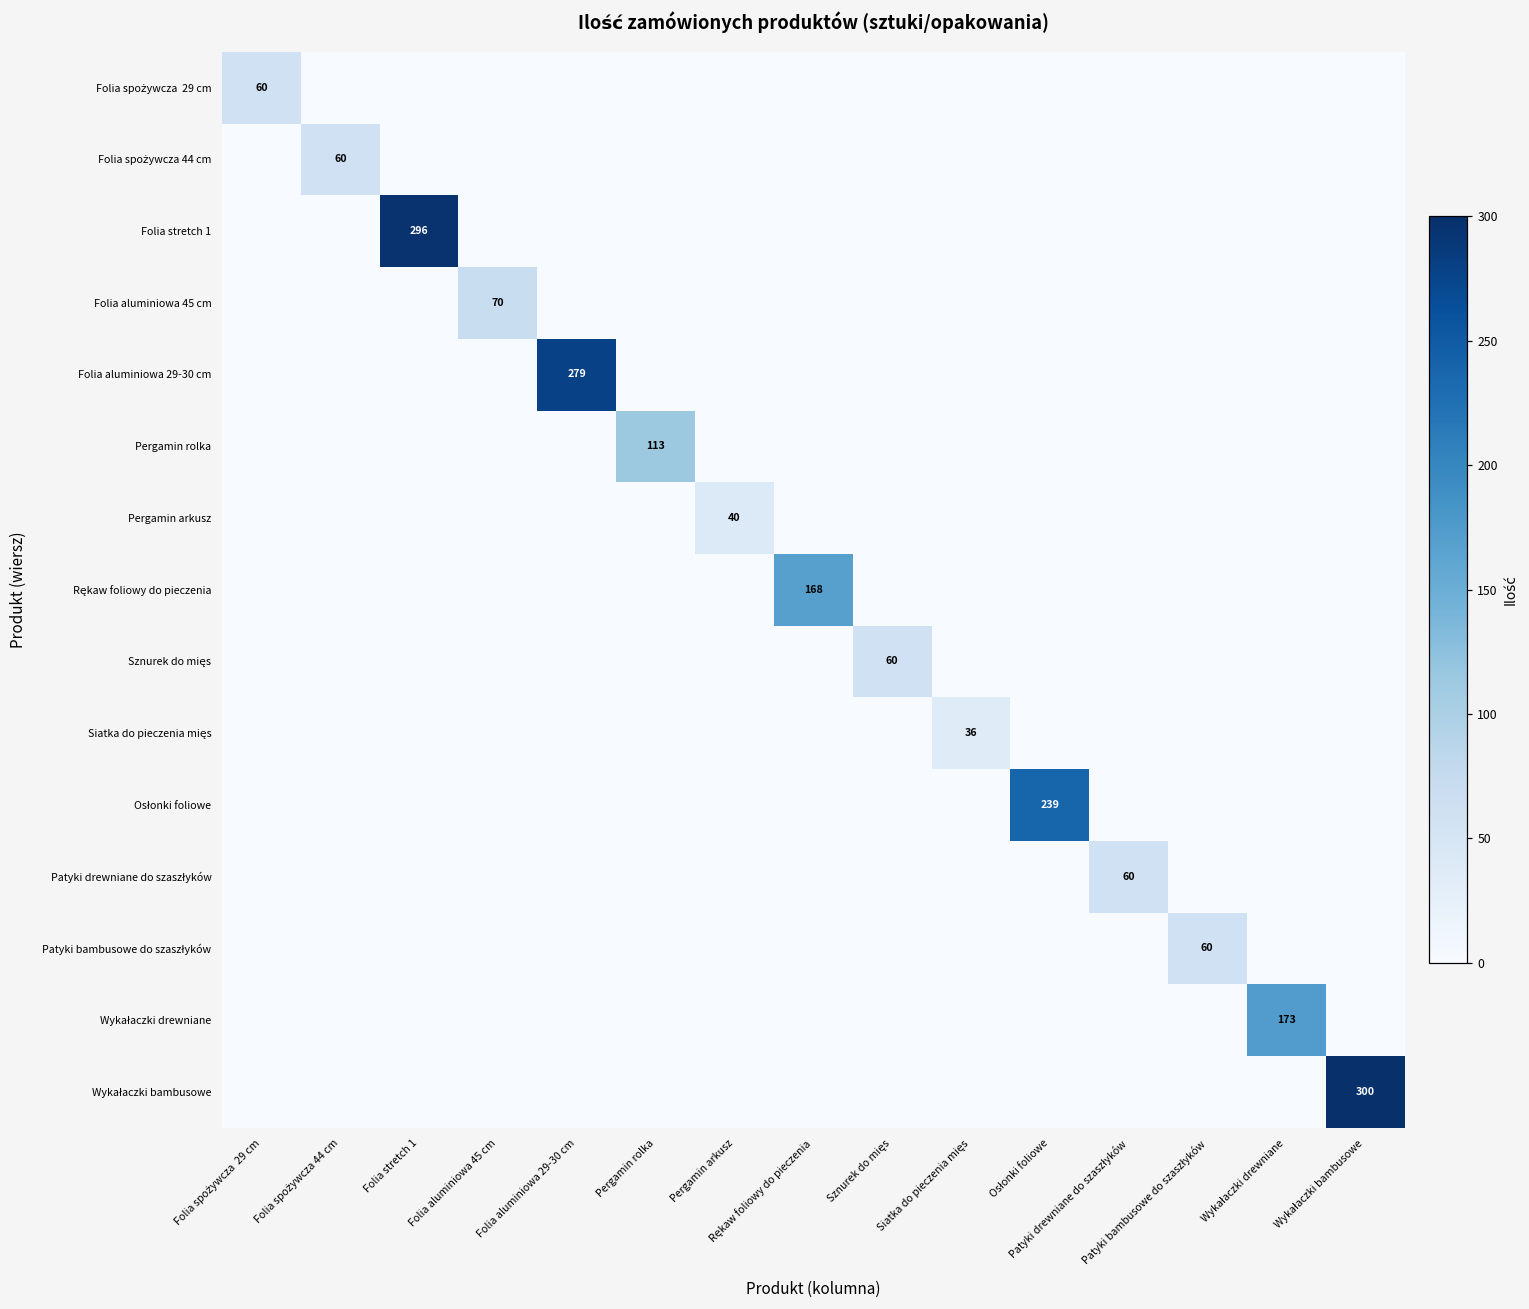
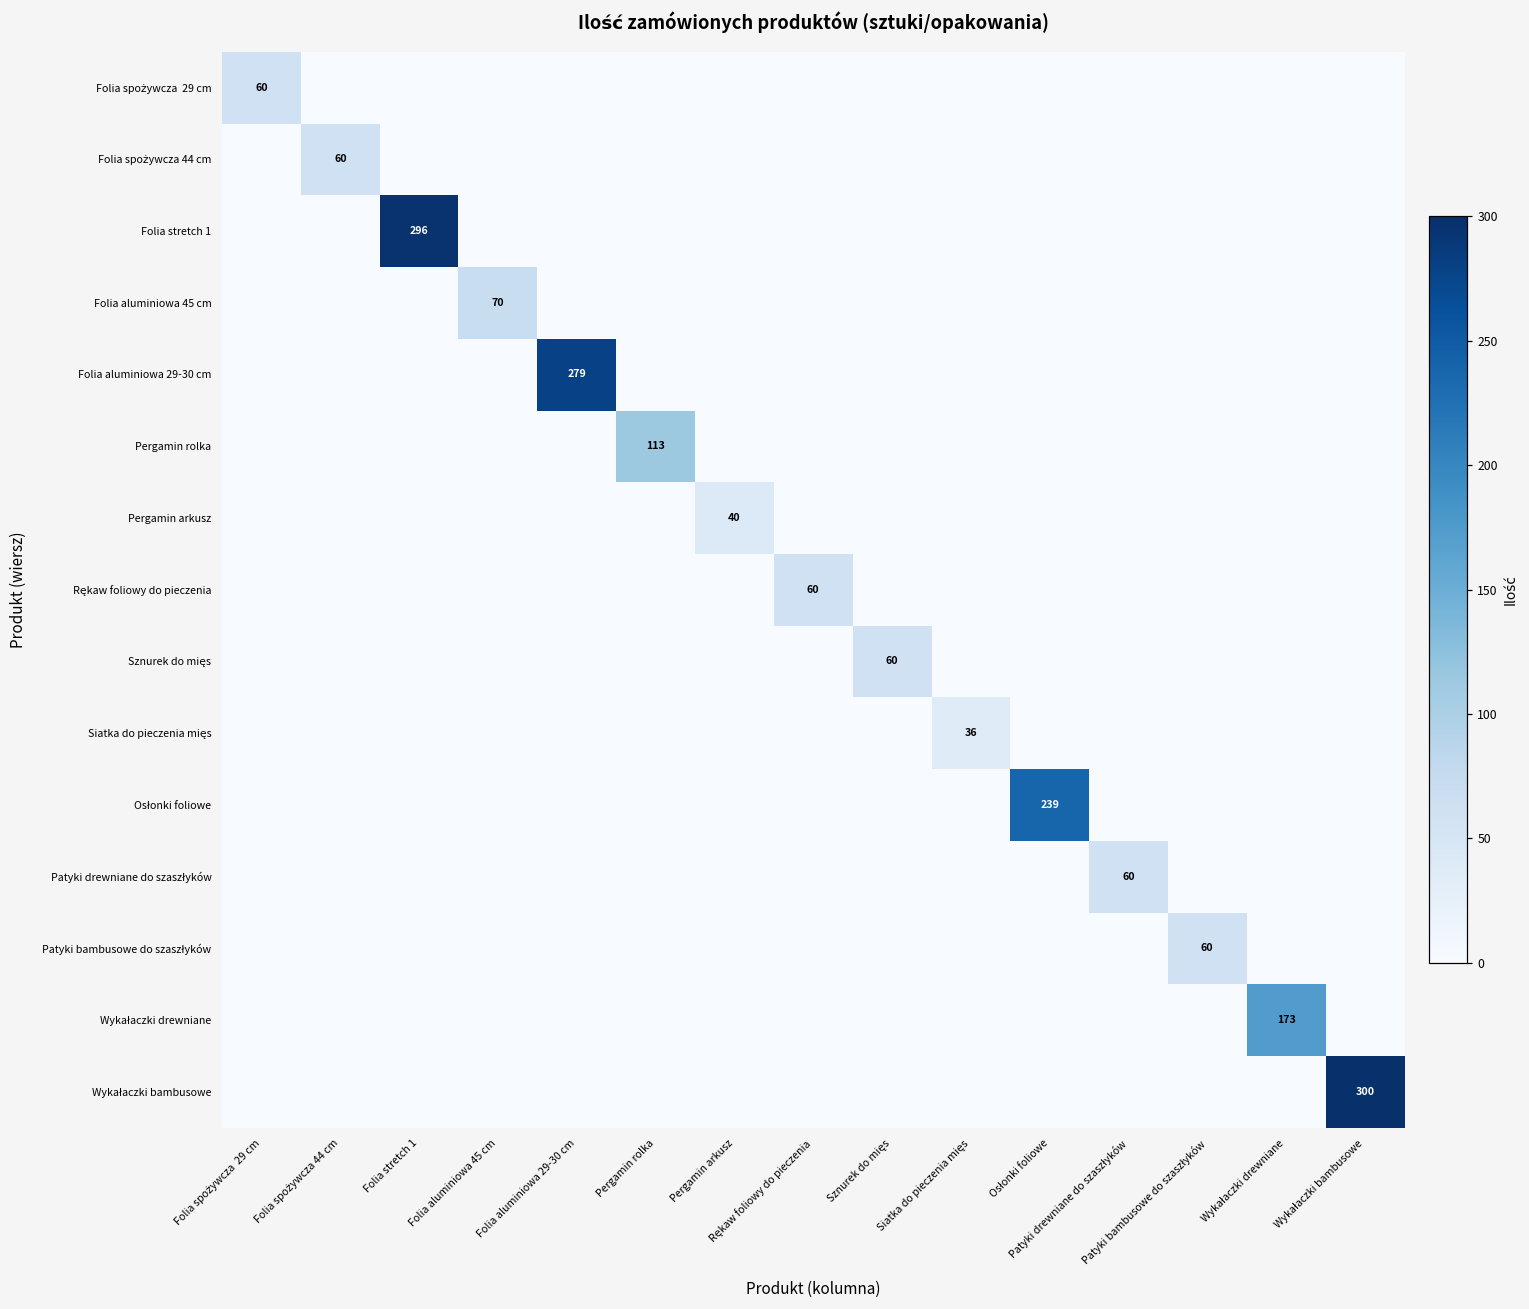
Rękaw foliowy do pieczenia, Rękaw foliowy do pieczenia: 168 -> 60
